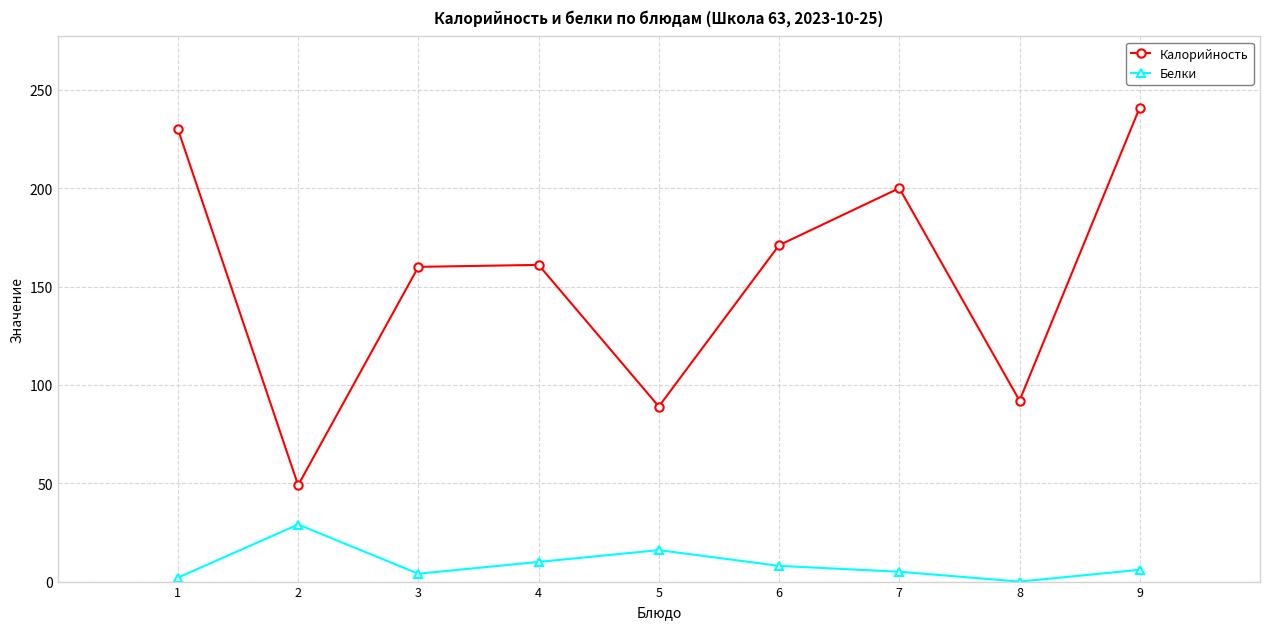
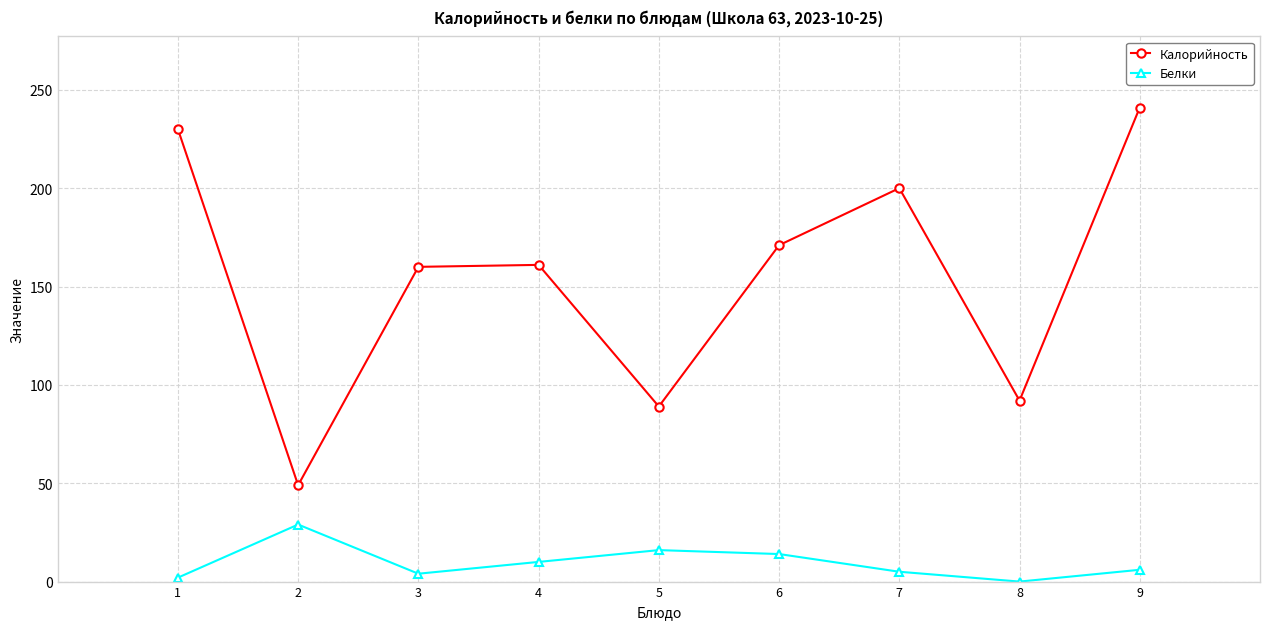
Белки, 6: 8 -> 14
